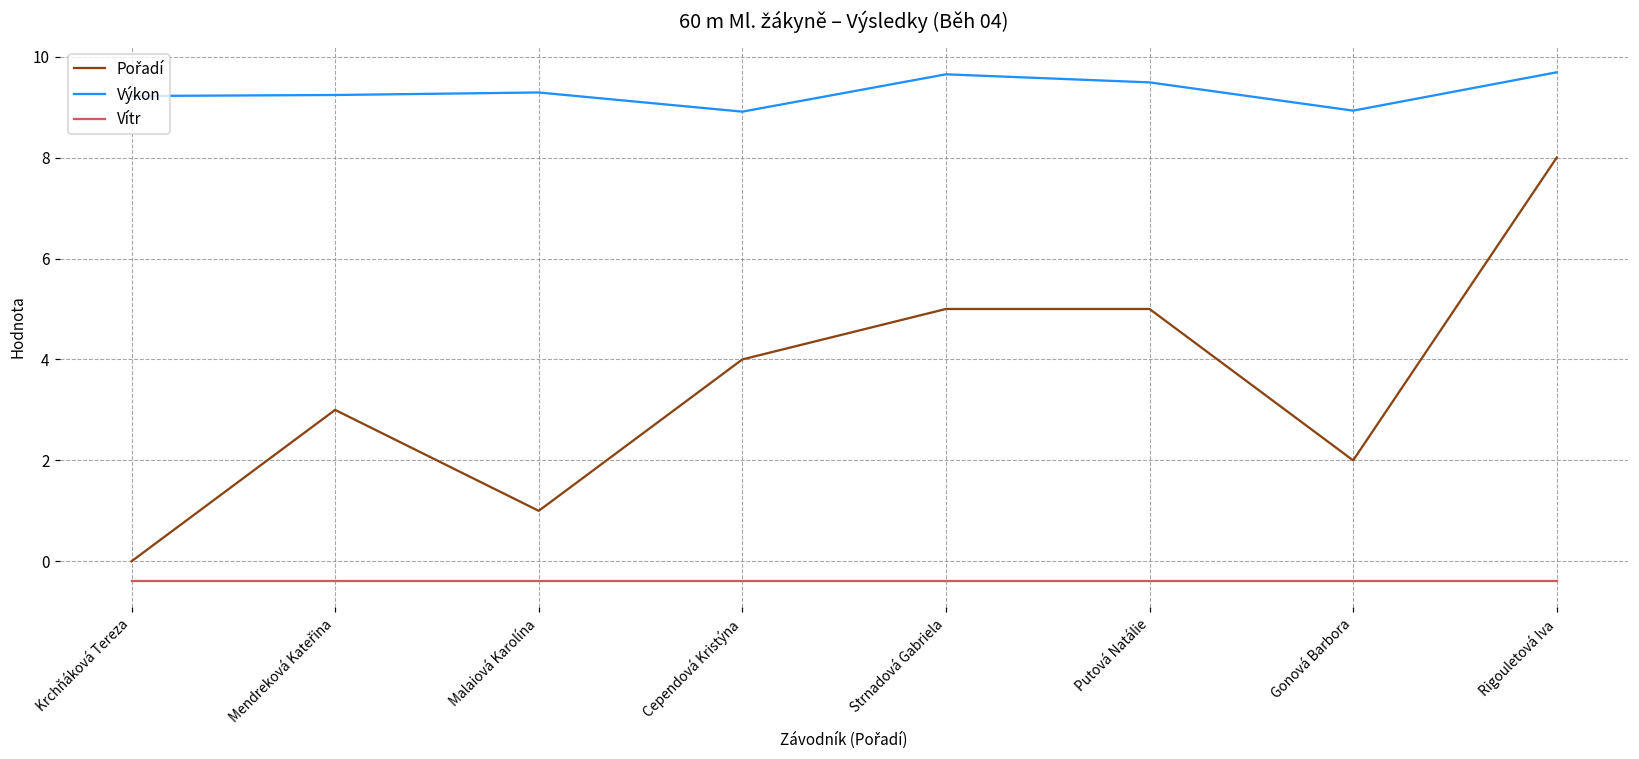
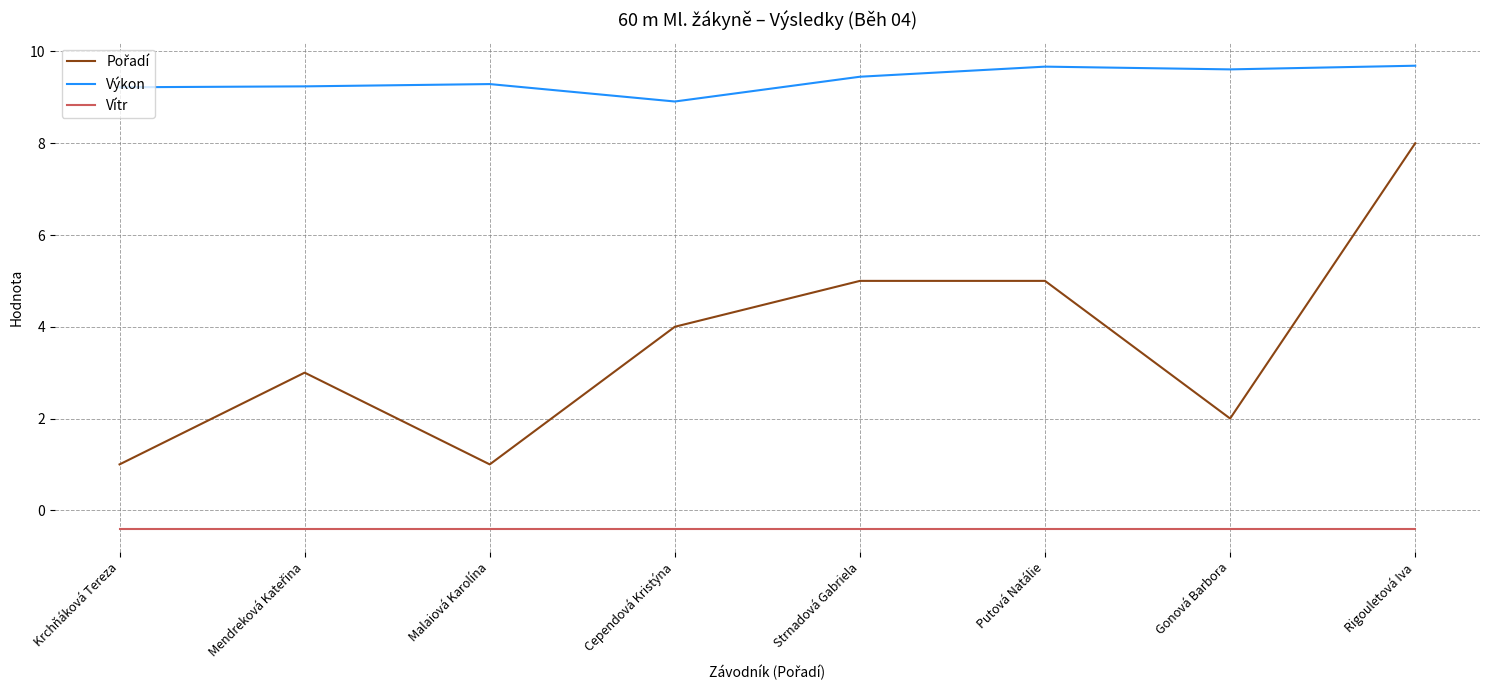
Pořadí, Krchňáková Tereza: 0 -> 1
Výkon, Strnadová Gabriela: 9.7 -> 9.5
Výkon, Putová Natálie: 9.5 -> 9.7
Výkon, Gonová Barbora: 8.9 -> 9.6
